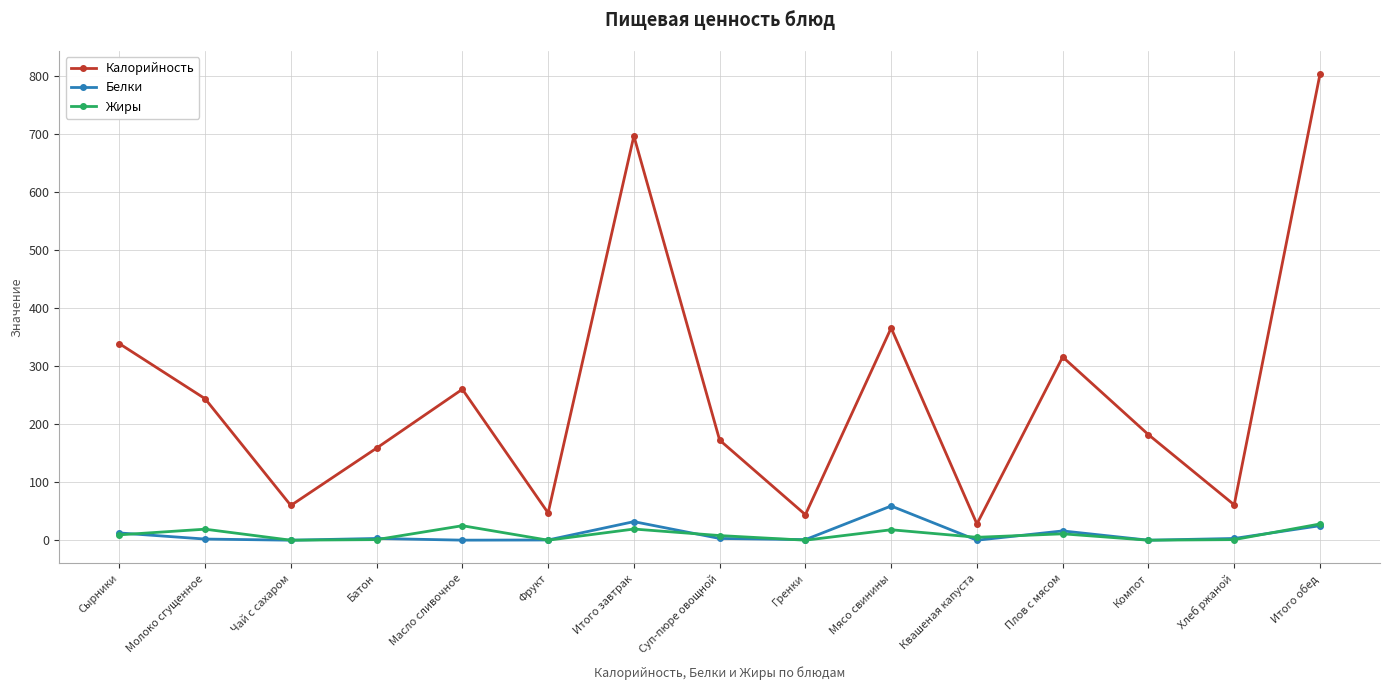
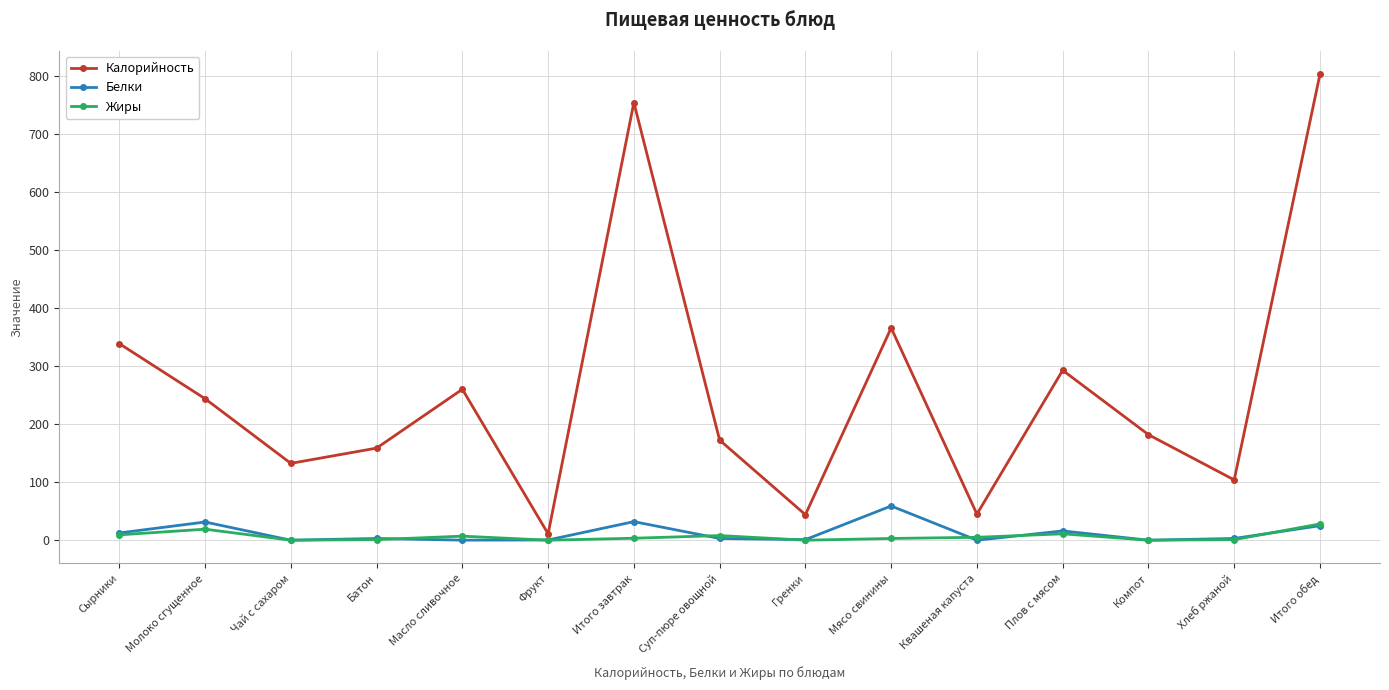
Белки, Молоко сгущенное: 0 -> 30
Калорийность, Чай с сахаром: 60 -> 130
Жиры, Масло сливочное: 30 -> 10
Калорийность, Фрукт: 50 -> 10
Калорийность, Итого завтрак: 700 -> 750
Жиры, Итого завтрак: 20 -> 0
Жиры, Мясо свинины: 20 -> 0
Калорийность, Квашеная капуста: 30 -> 50
Калорийность, Плов с мясом: 320 -> 290
Калорийность, Хлеб ржаной: 60 -> 100
